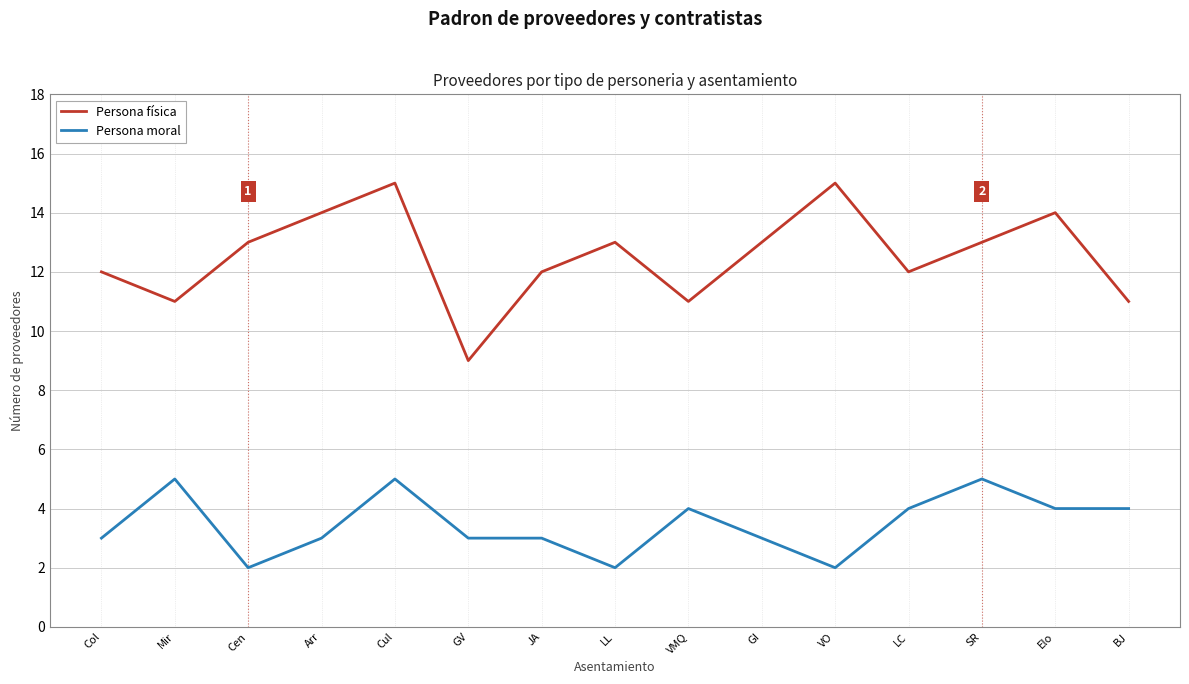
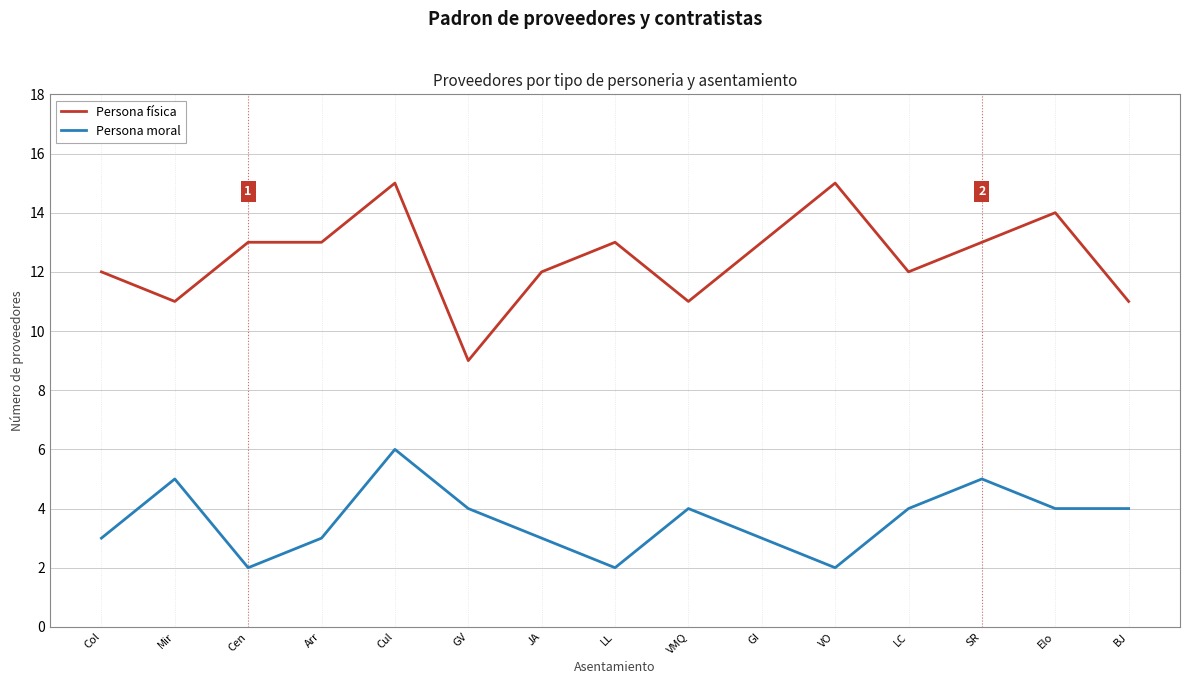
Persona física, Arr: 14 -> 13
Persona moral, Cul: 5 -> 6
Persona moral, GV: 3 -> 4
